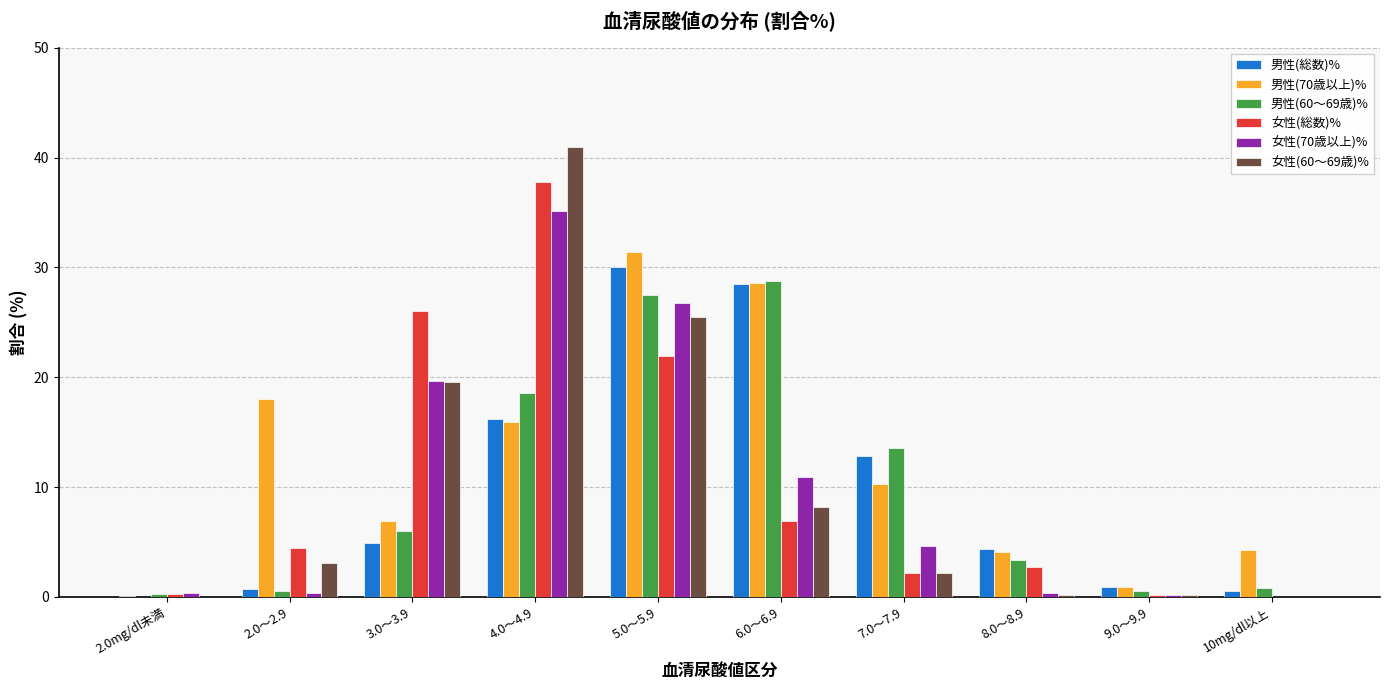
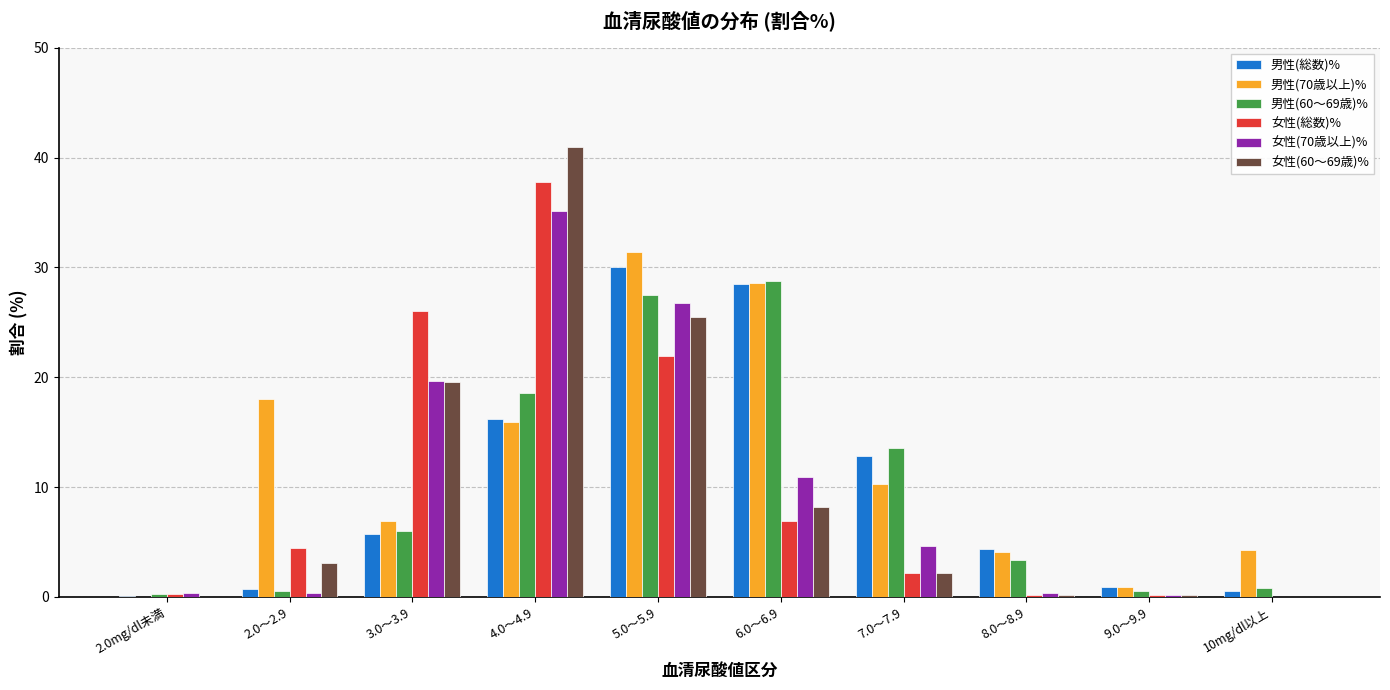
男性(総数)%, 3.0～3.9: 4.9 -> 5.7
女性(総数)%, 8.0～8.9: 2.7 -> 0.2
